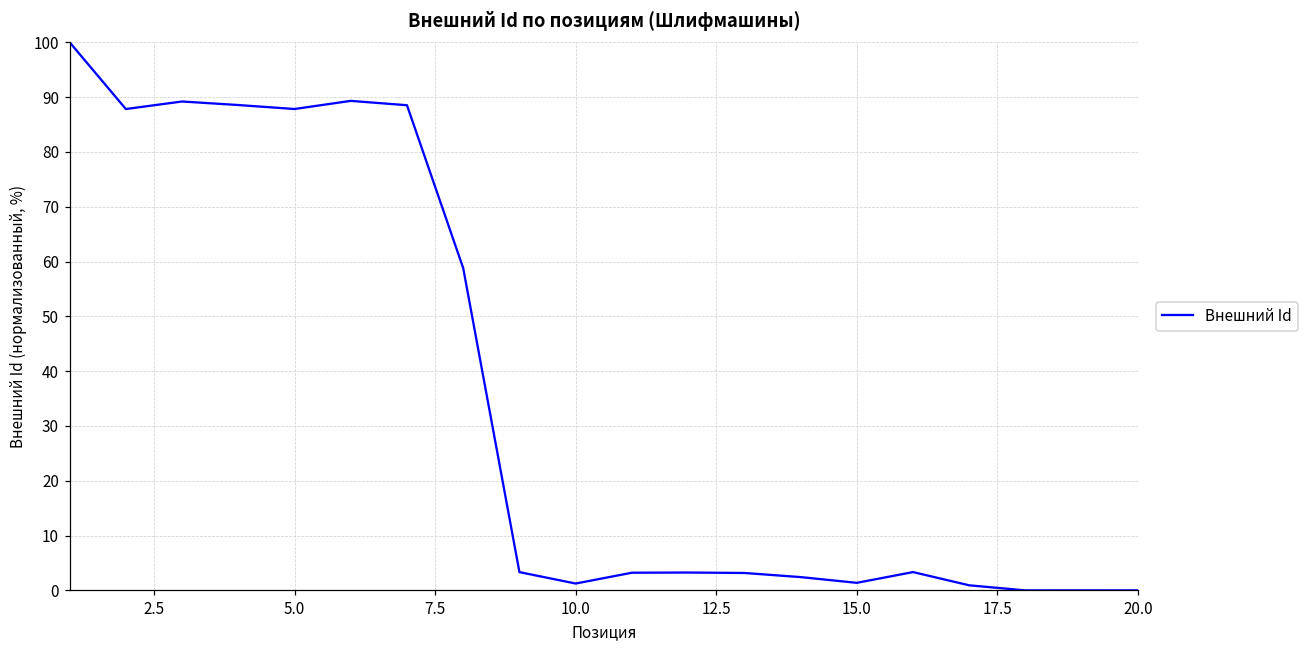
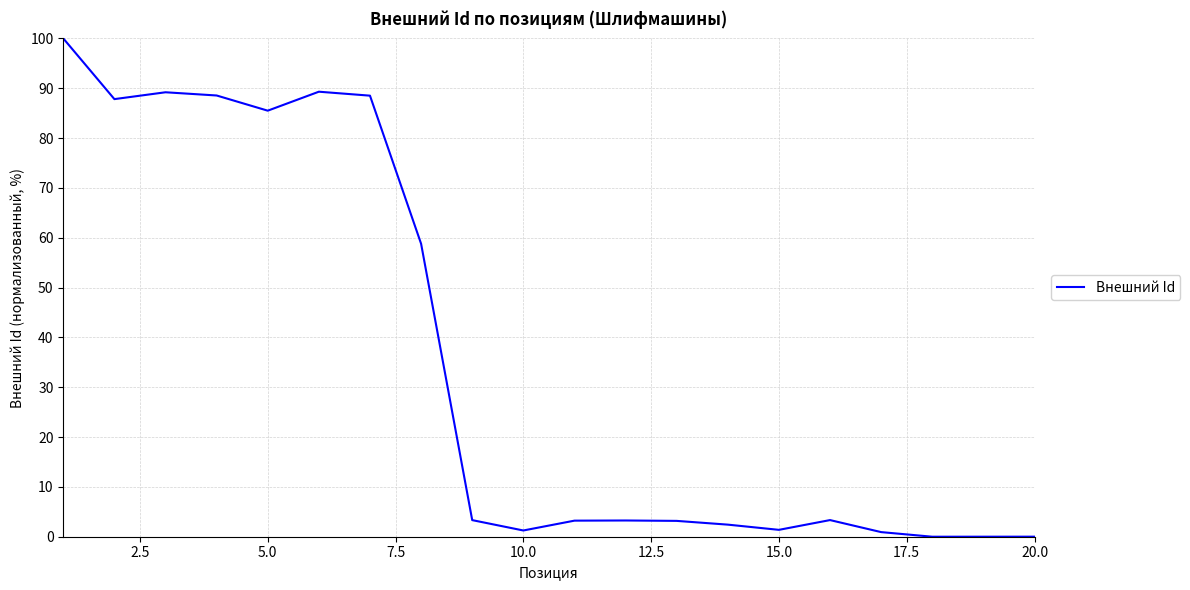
5.0: 88 -> 85
